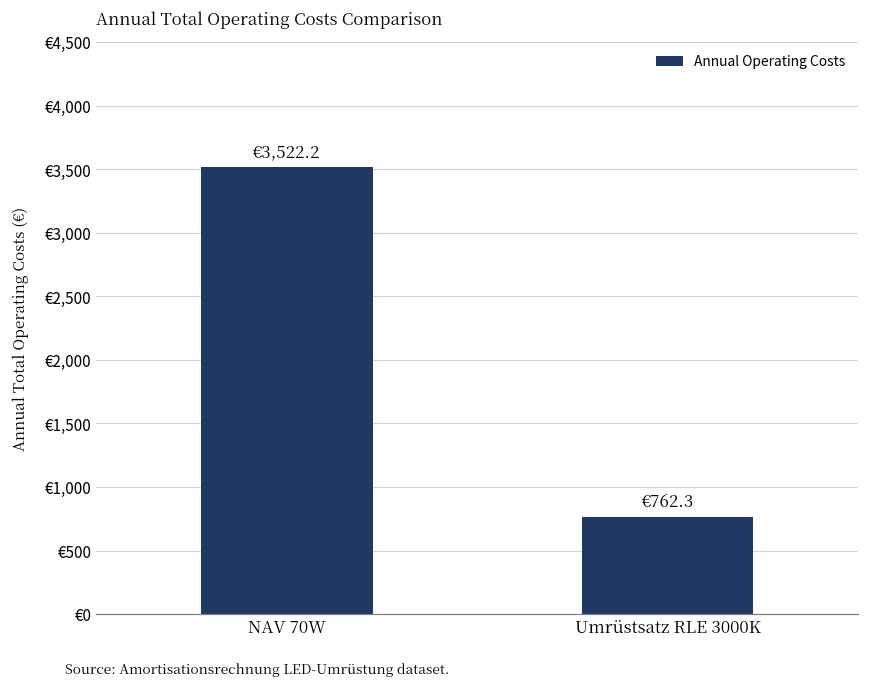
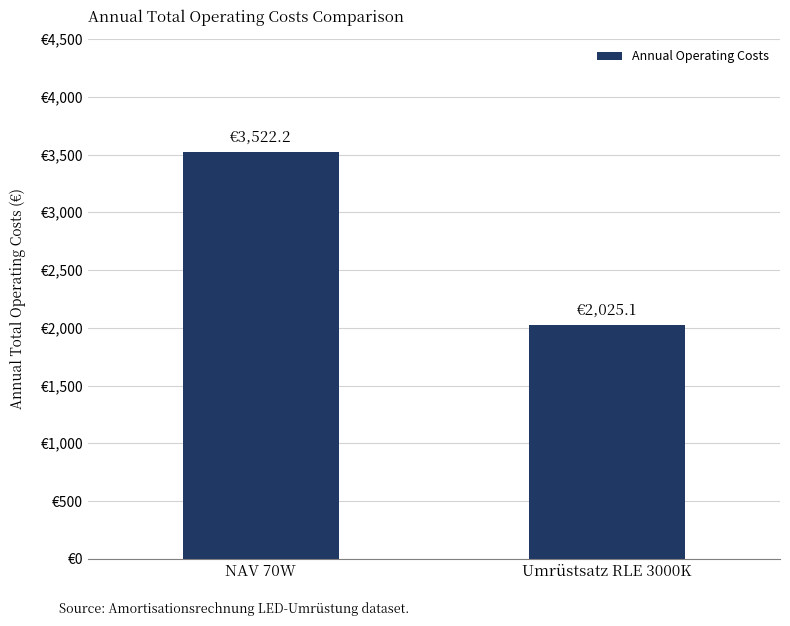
Umrüstsatz RLE 3000K: €762.3 -> €2,025.1
